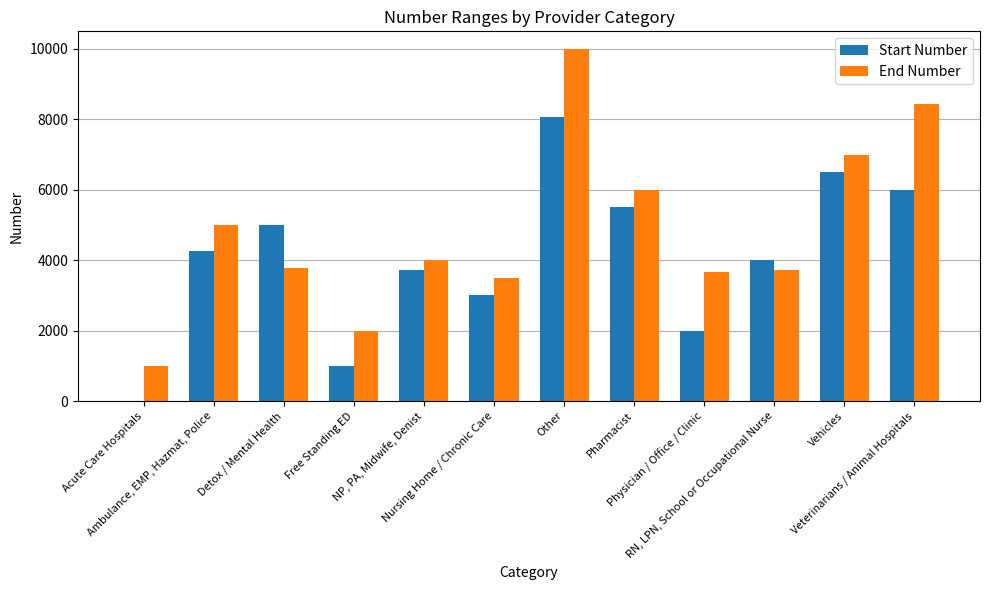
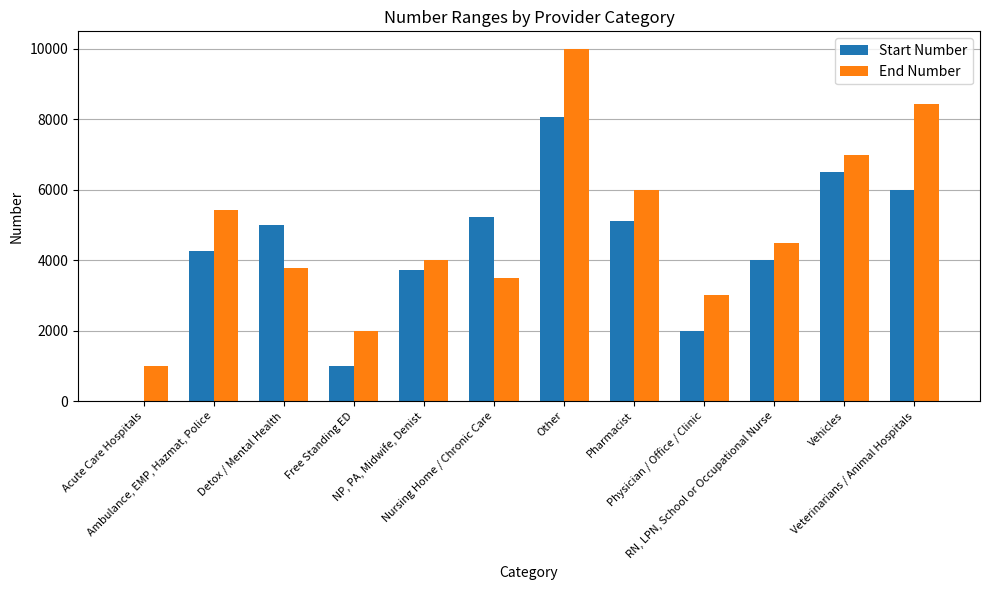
End Number, Ambulance, EMP, Hazmat, Police: 5000 -> 5400
Start Number, Nursing Home / Chronic Care: 3000 -> 5200
Start Number, Pharmacist: 5500 -> 5100
End Number, Physician / Office / Clinic: 3700 -> 3000
End Number, RN, LPN, School or Occupational Nurse: 3700 -> 4500
